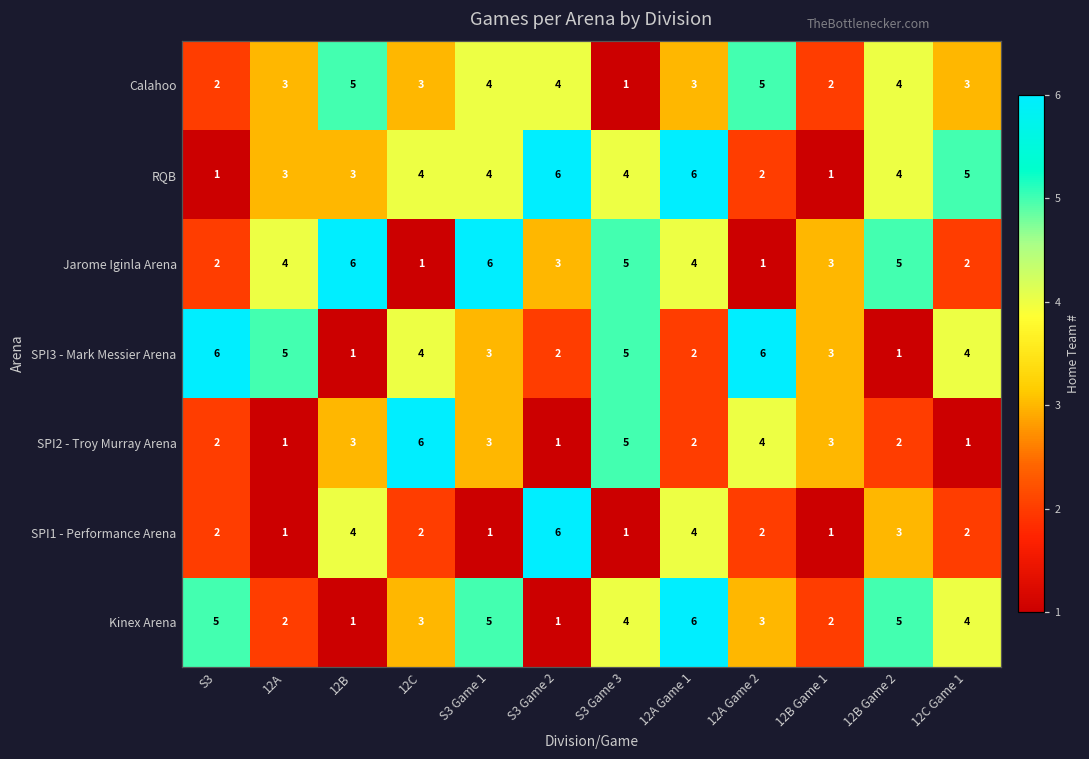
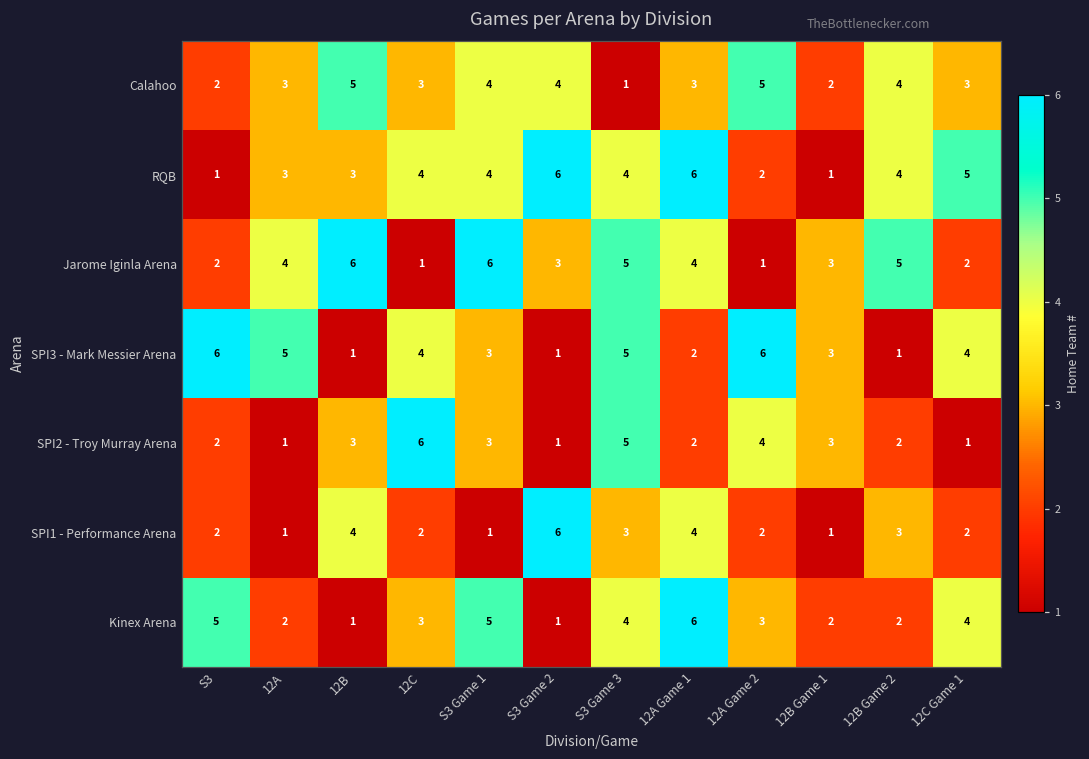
SPI3 - Mark Messier Arena, S3 Game 2: 2 -> 1
SPI1 - Performance Arena, S3 Game 3: 1 -> 3
Kinex Arena, 12B Game 2: 5 -> 2
